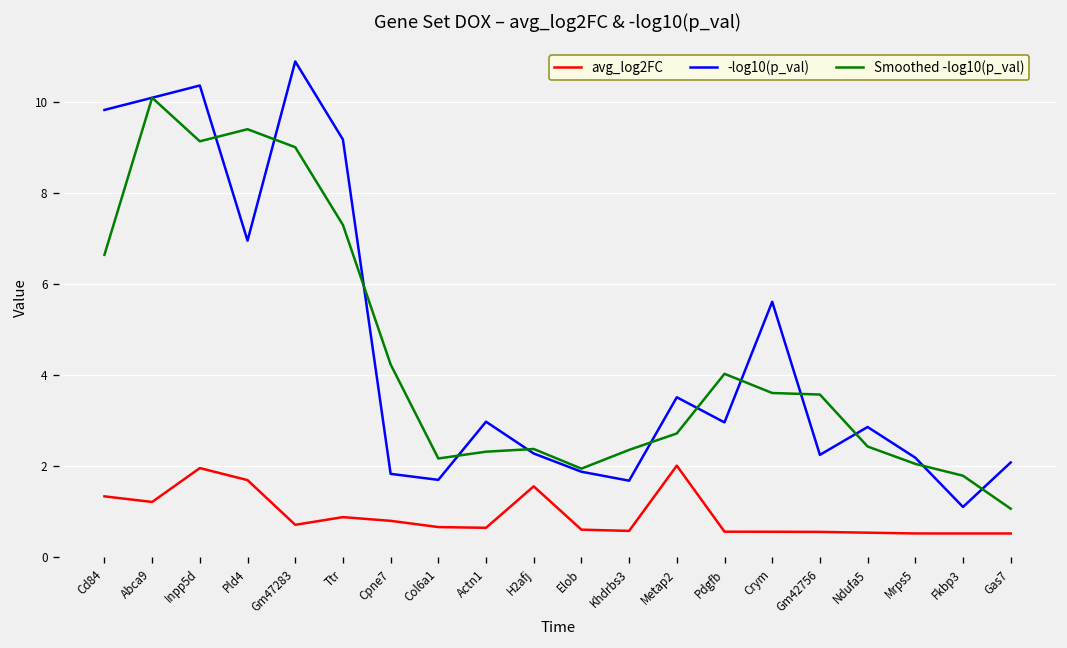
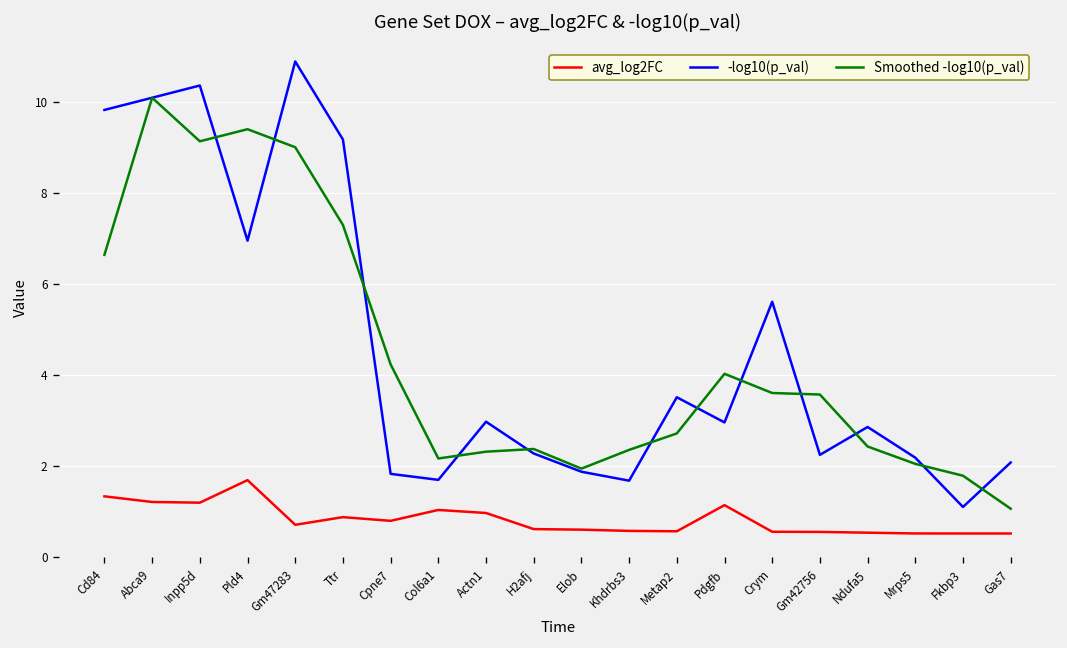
avg_log2FC, Inpp5d: 1.9 -> 1.2
avg_log2FC, Col6a1: 0.7 -> 1.0
avg_log2FC, Actn1: 0.6 -> 1.0
avg_log2FC, H2afj: 1.5 -> 0.6
avg_log2FC, Metap2: 2.0 -> 0.6
avg_log2FC, Pdgfb: 0.5 -> 1.1
